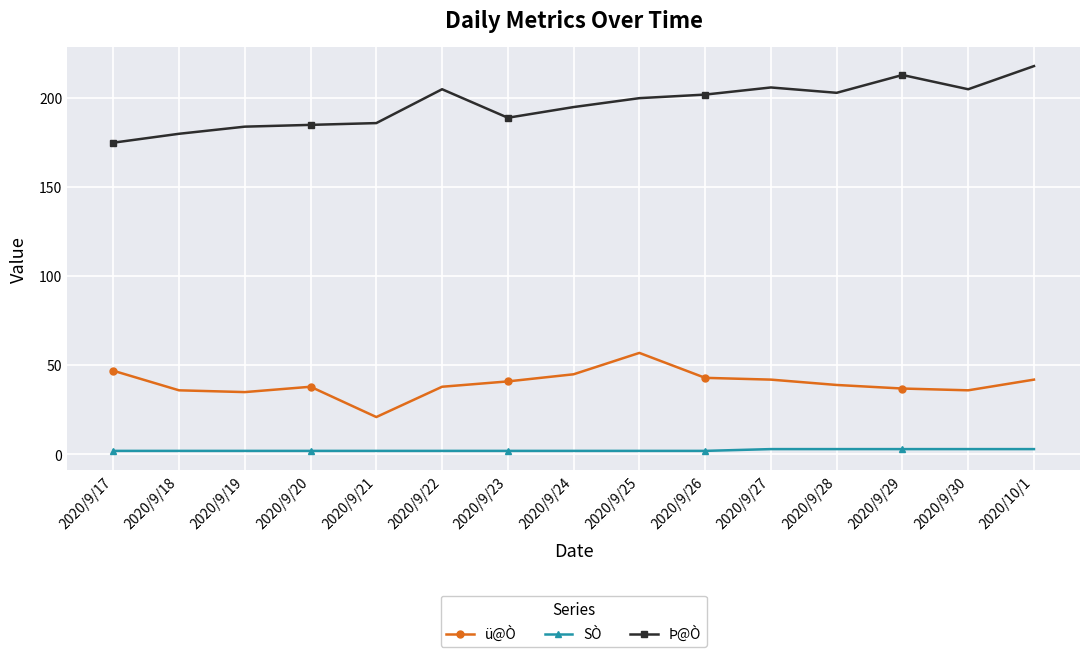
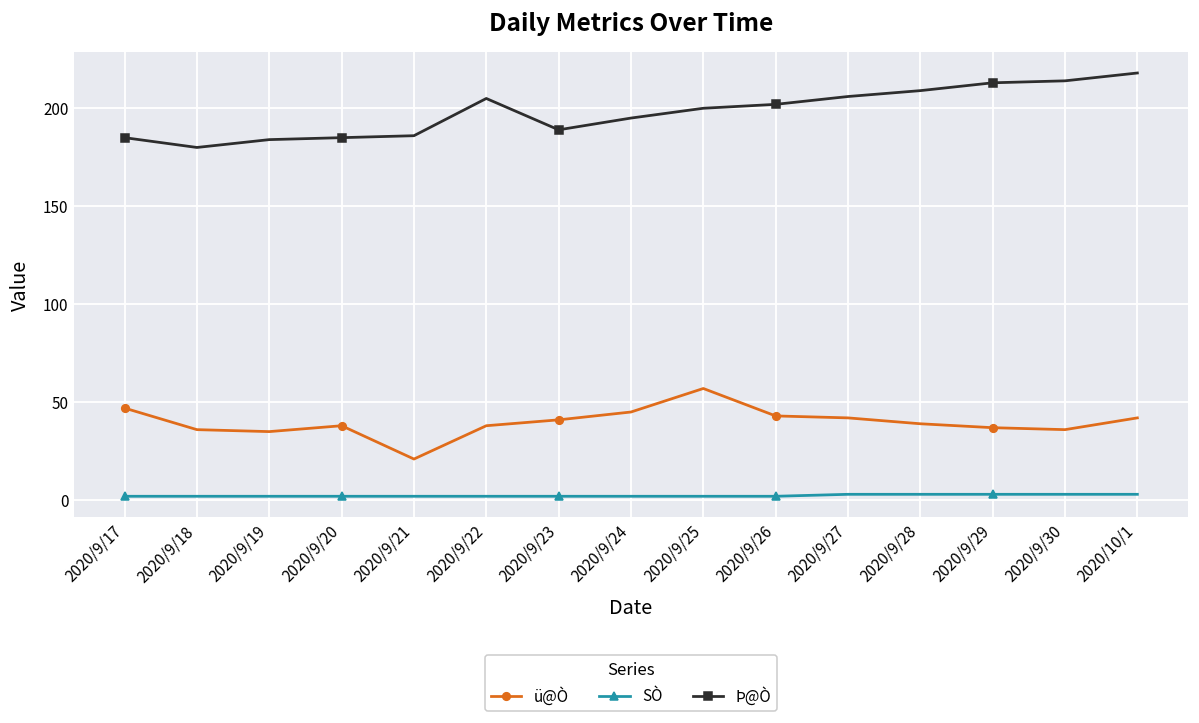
Þ@Ò, 2020/9/17: 175 -> 185
Þ@Ò, 2020/9/28: 203 -> 209
Þ@Ò, 2020/9/30: 205 -> 214
